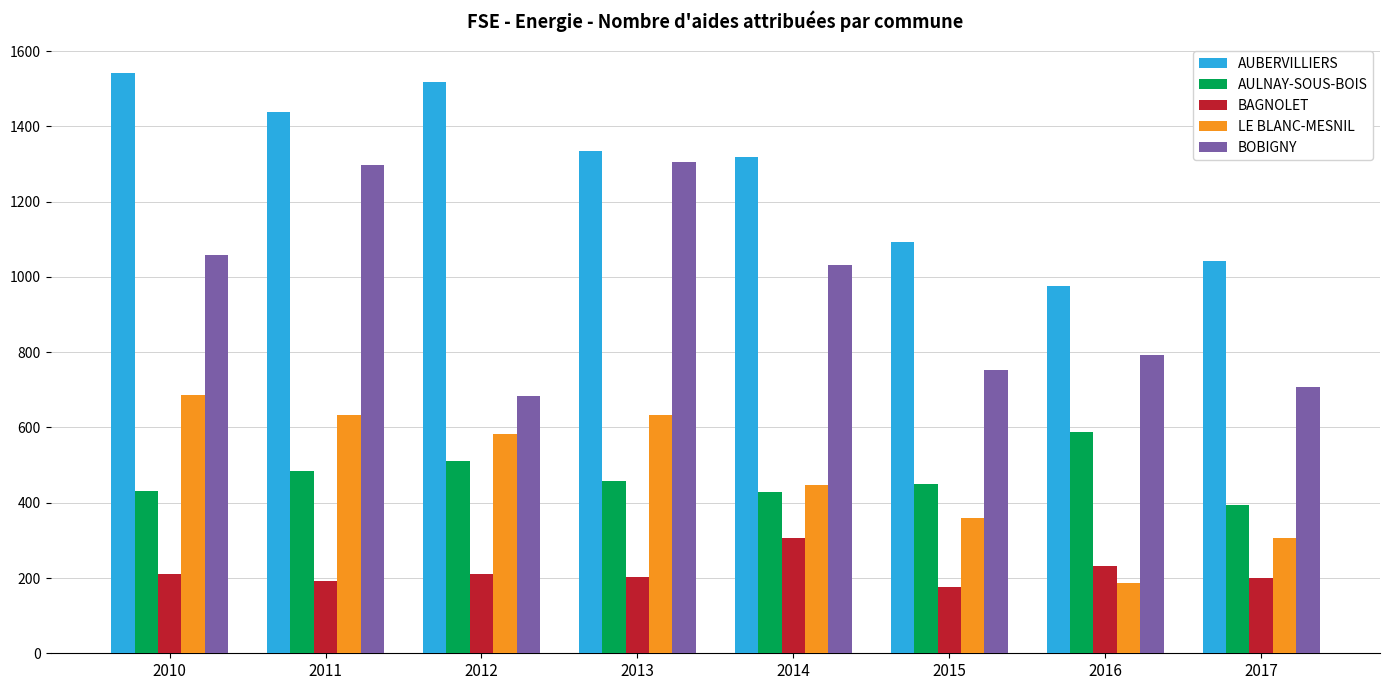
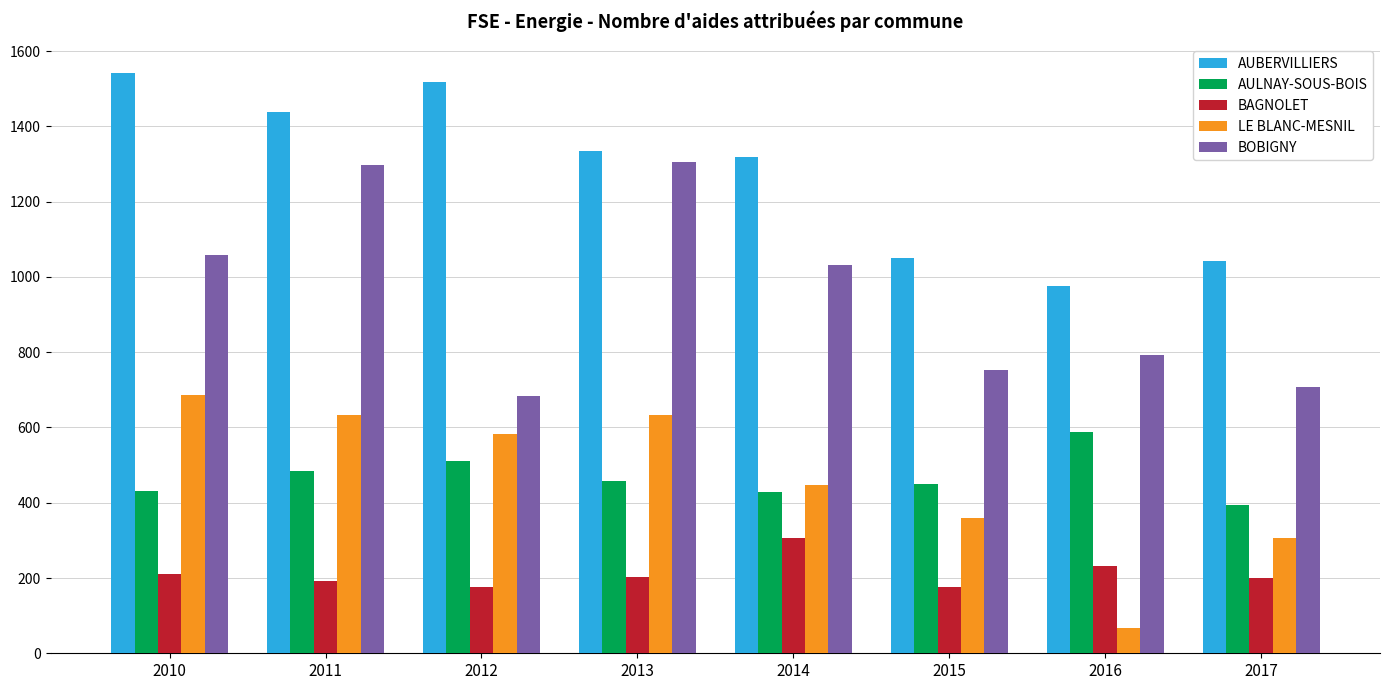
BAGNOLET, 2012: 210 -> 180
AUBERVILLIERS, 2015: 1090 -> 1050
LE BLANC-MESNIL, 2016: 190 -> 70
